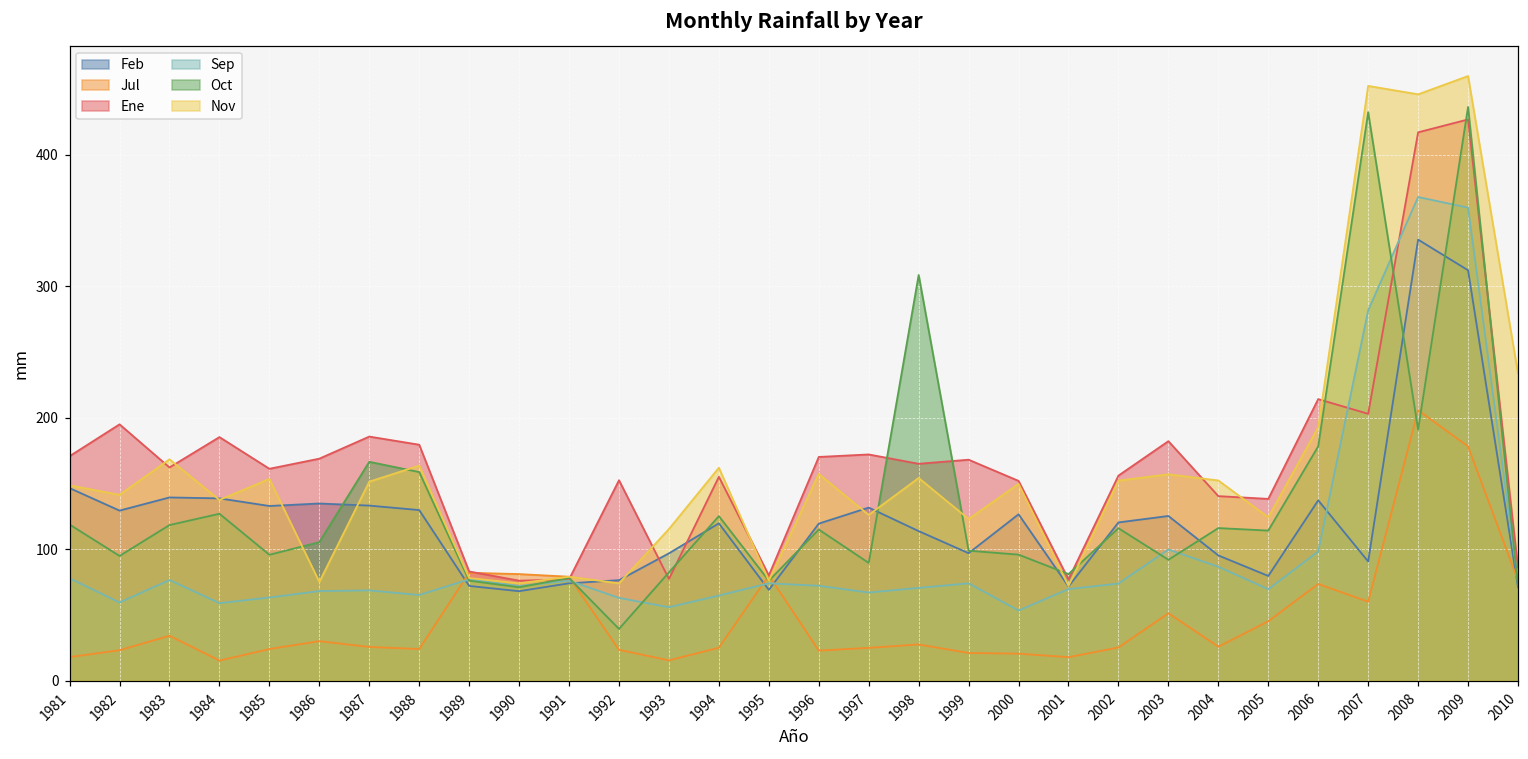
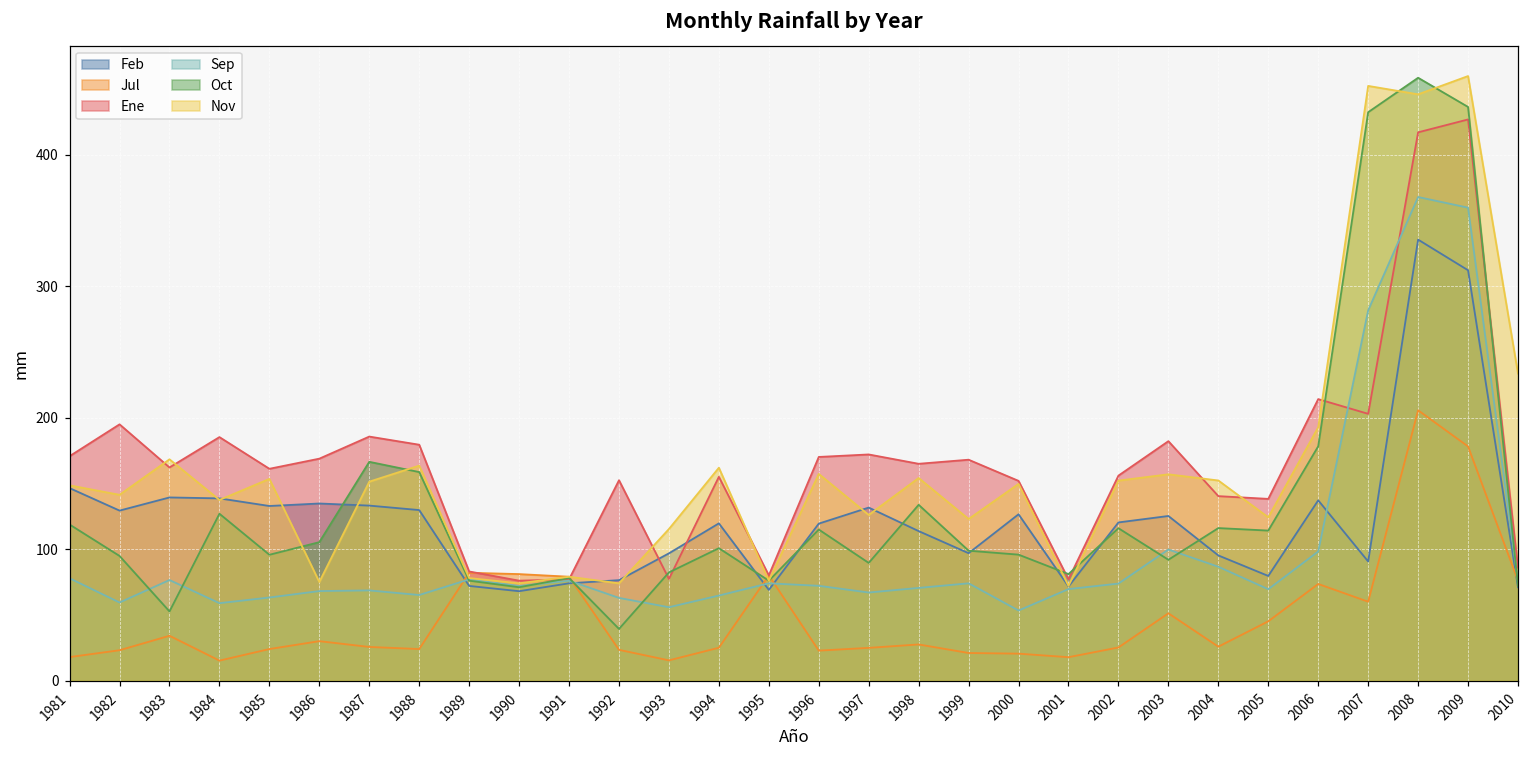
Oct, 1983: 118 -> 53
Oct, 1994: 125 -> 101
Oct, 1998: 309 -> 134
Oct, 2008: 191 -> 459
